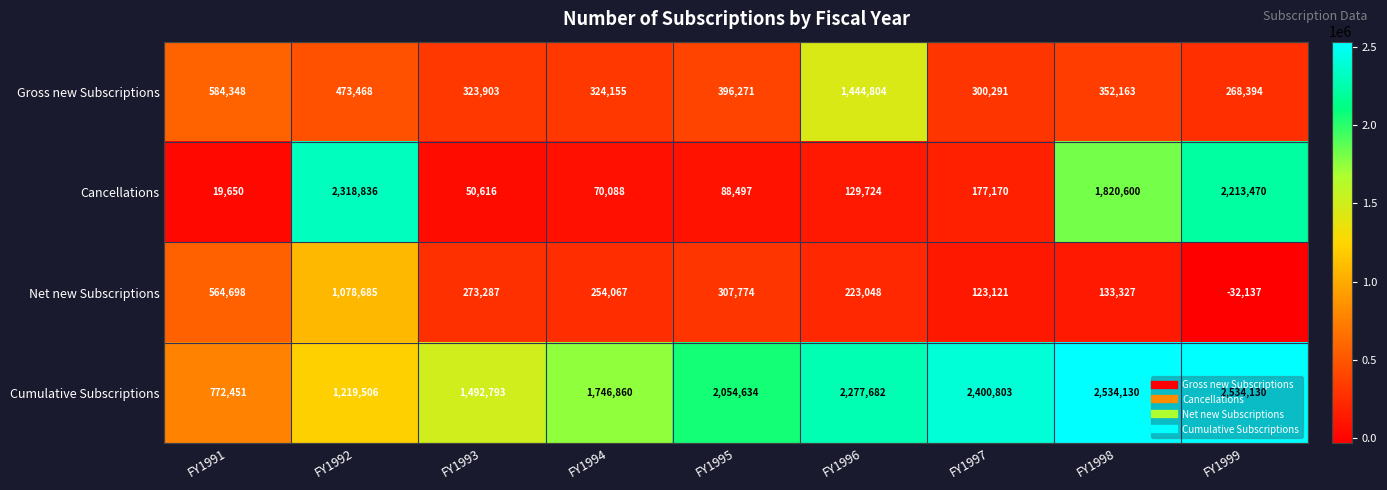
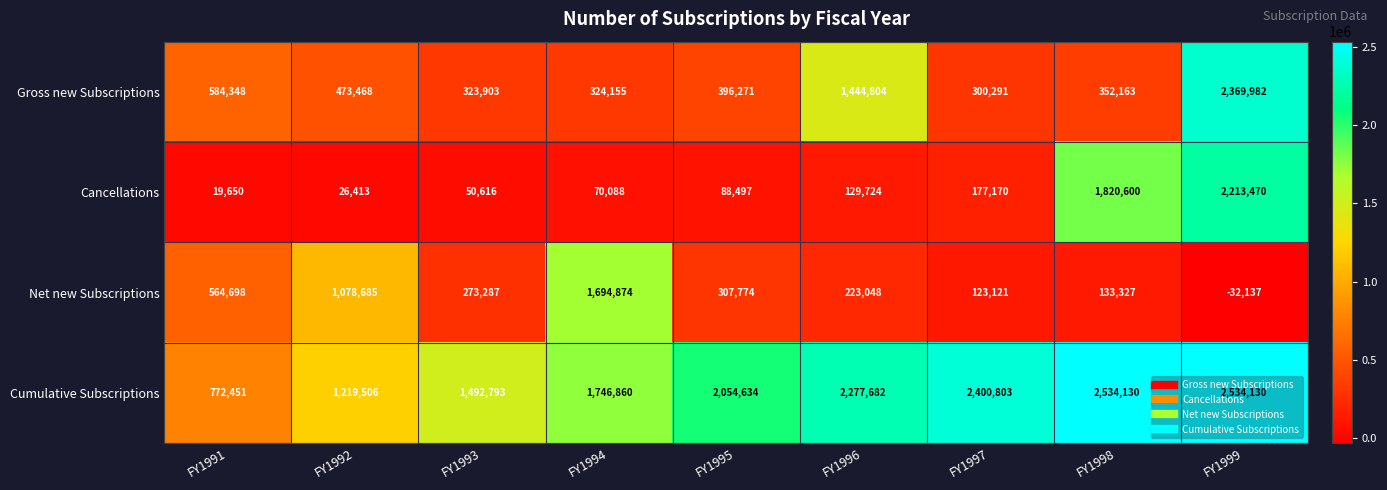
Gross new Subscriptions, FY1999: 268,394 -> 2,369,982
Cancellations, FY1992: 2,318,836 -> 26,413
Net new Subscriptions, FY1994: 254,067 -> 1,694,874
